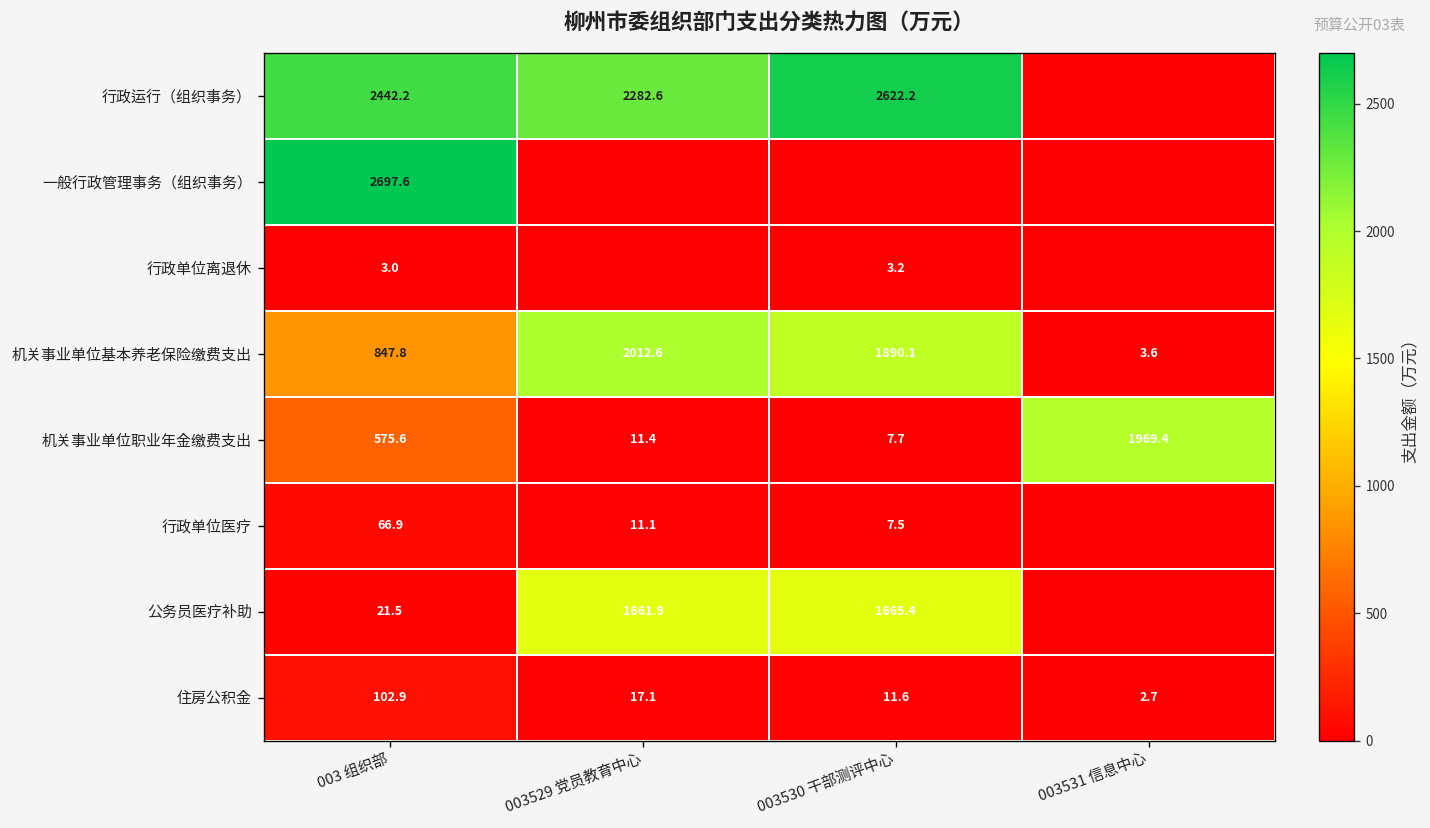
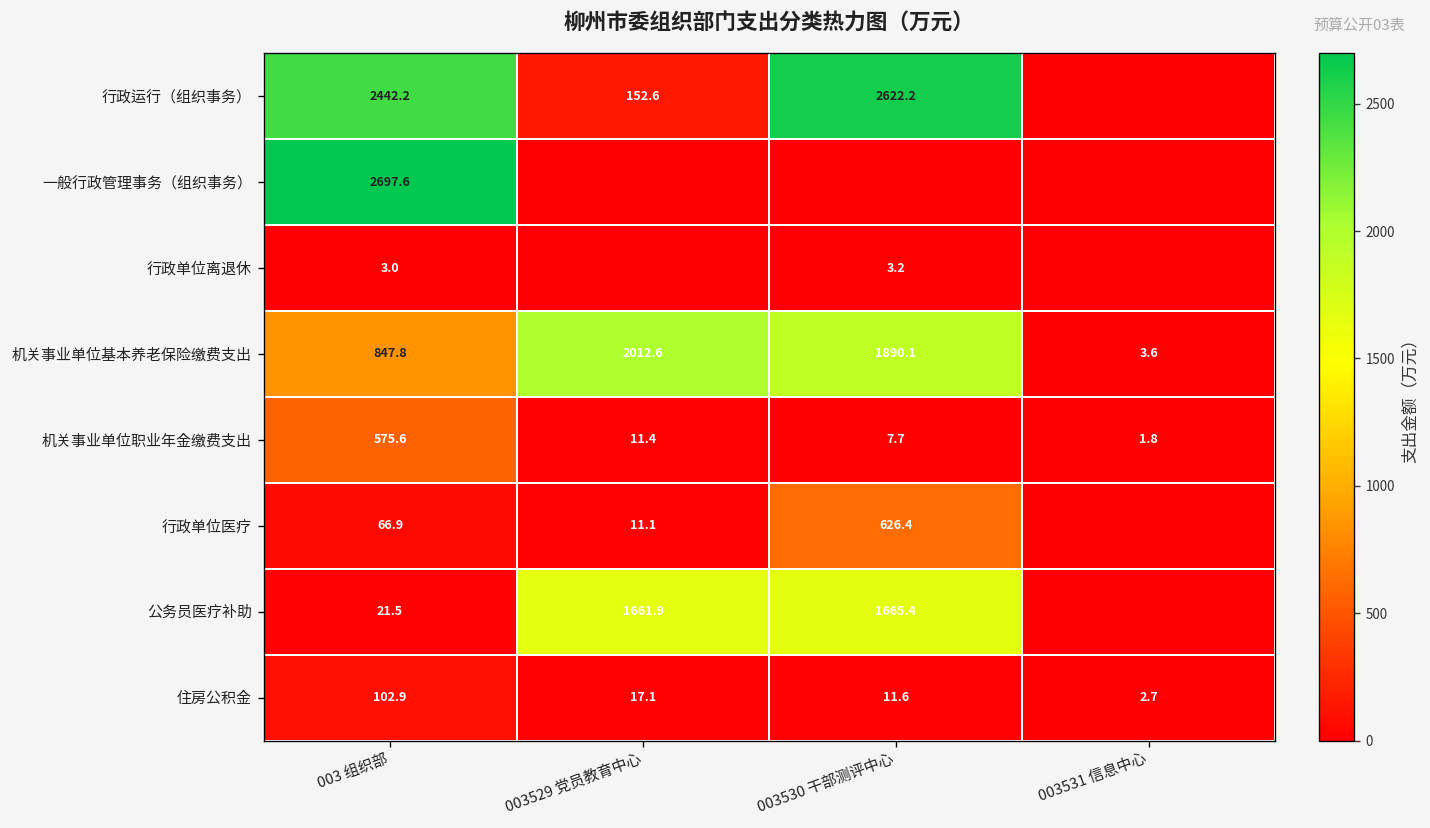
行政运行（组织事务）, 003529 党员教育中心: 2282.6 -> 152.6
机关事业单位职业年金缴费支出, 003531 信息中心: 1969.4 -> 1.8
行政单位医疗, 003530 干部测评中心: 7.5 -> 626.4
